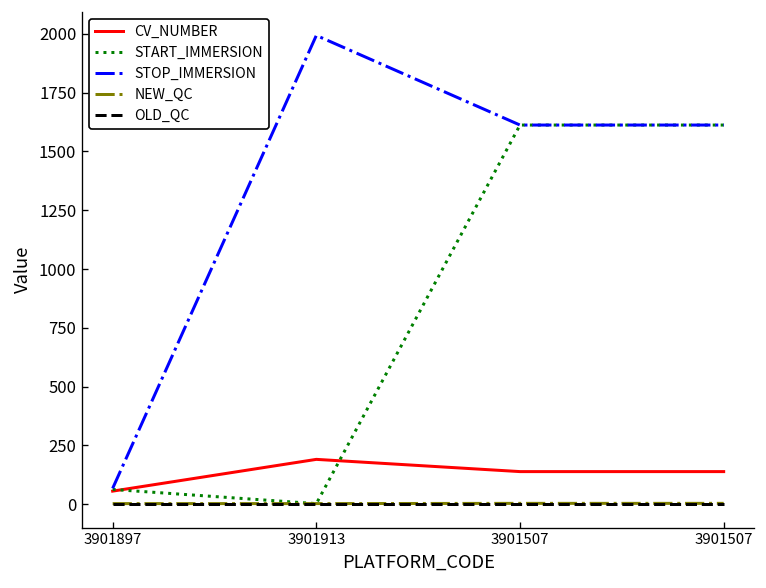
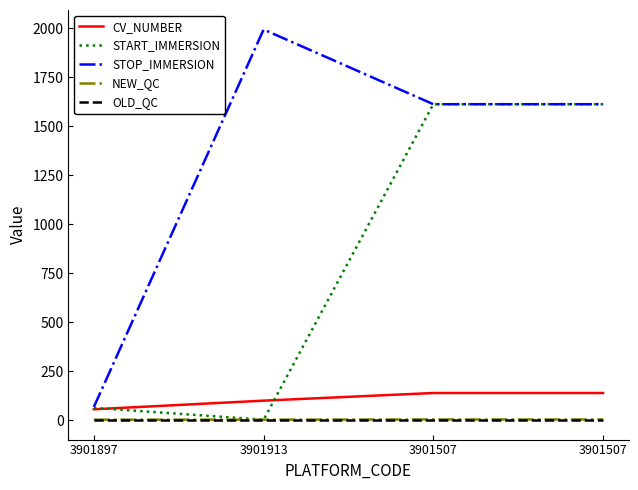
CV_NUMBER, 3901913: 190 -> 100
